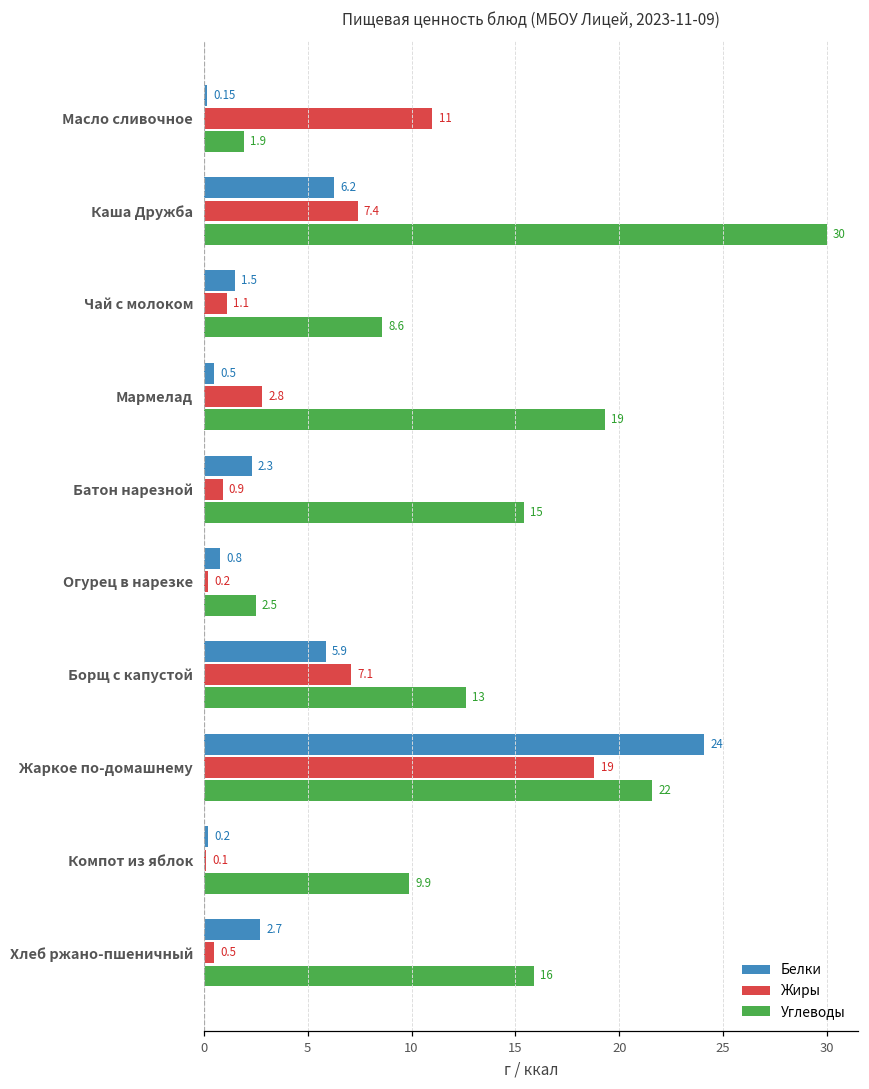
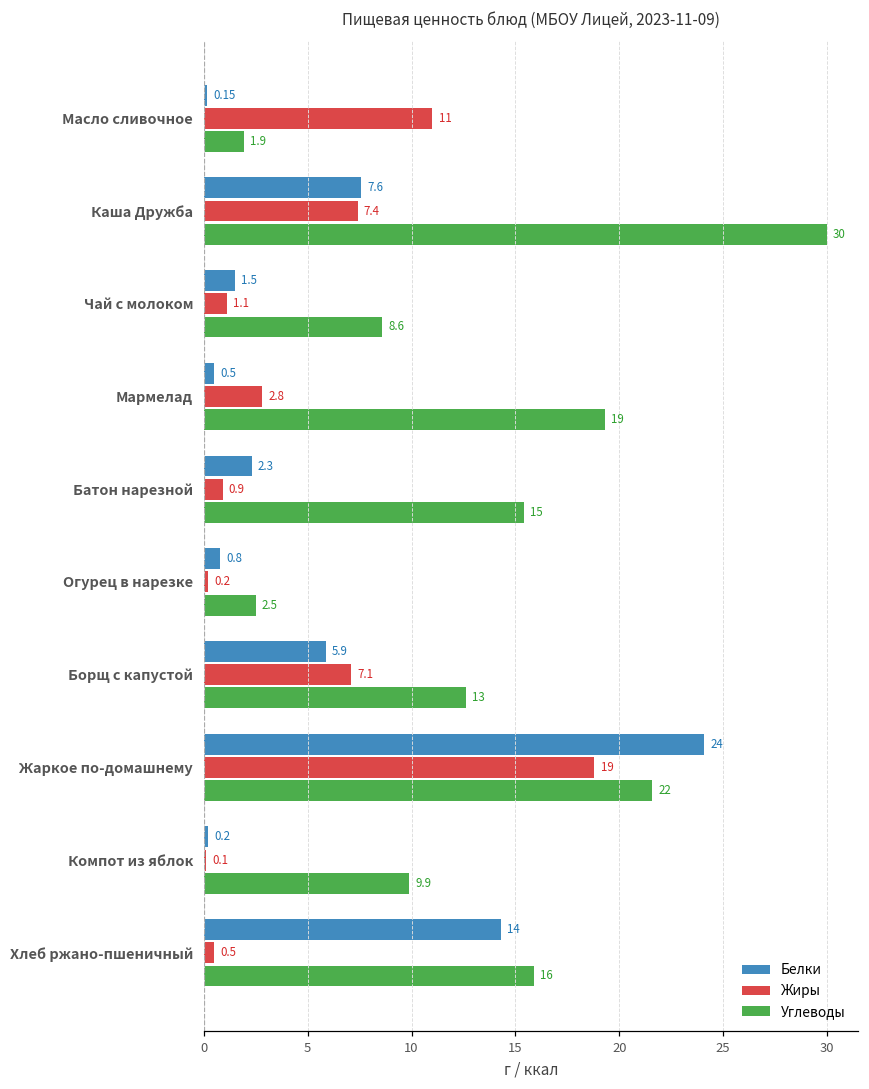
Белки, Каша Дружба: 6.2 -> 7.6
Белки, Хлеб ржано-пшеничный: 2.7 -> 14
